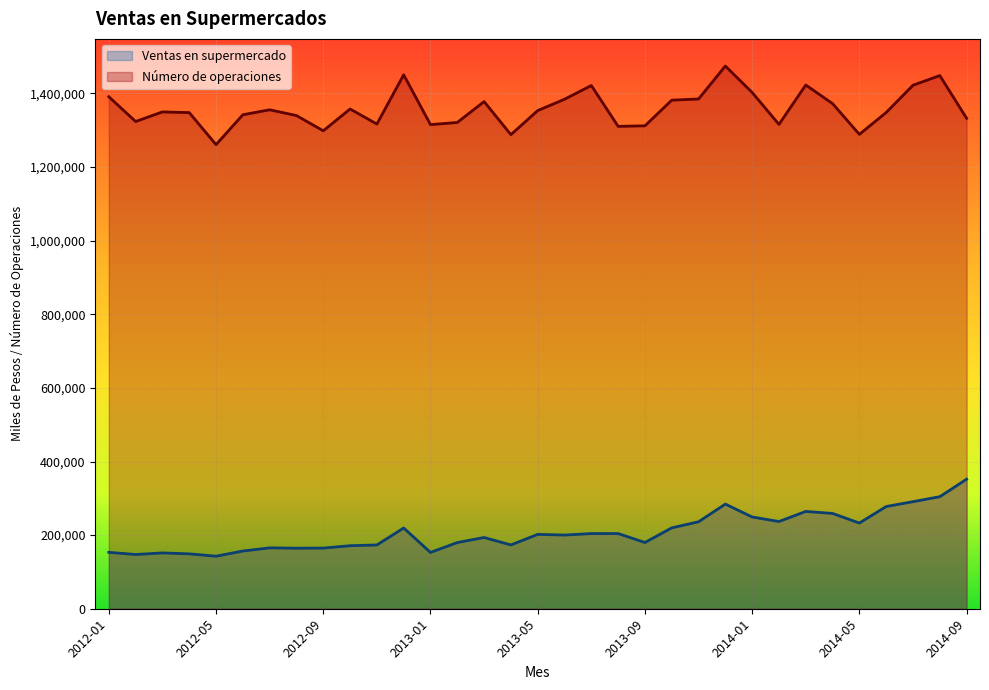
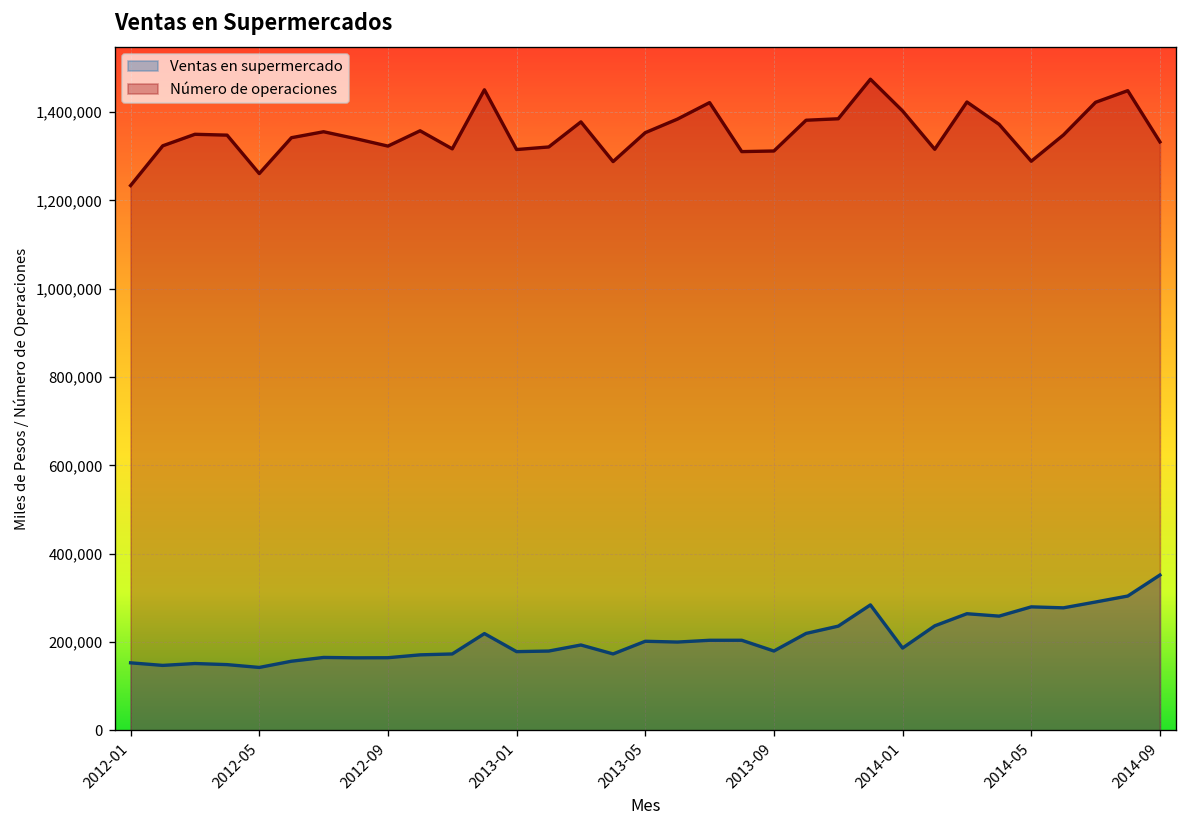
Número de operaciones, 2012-01: 1,390,000 -> 1,230,000
Número de operaciones, 2012-09: 1,300,000 -> 1,320,000
Ventas en supermercado, 2013-01: 150,000 -> 180,000
Ventas en supermercado, 2014-01: 250,000 -> 190,000
Ventas en supermercado, 2014-05: 230,000 -> 280,000
